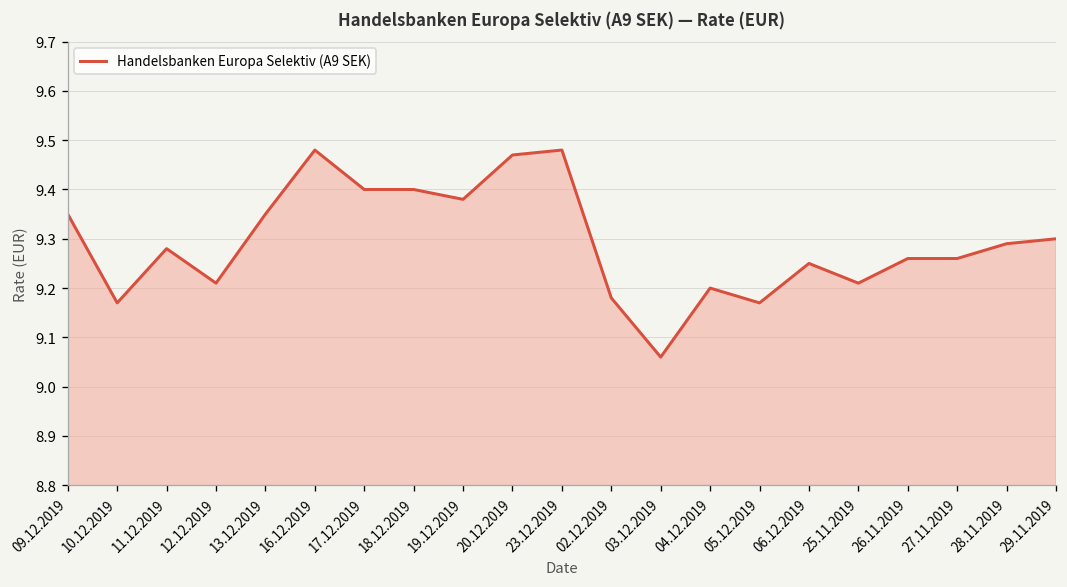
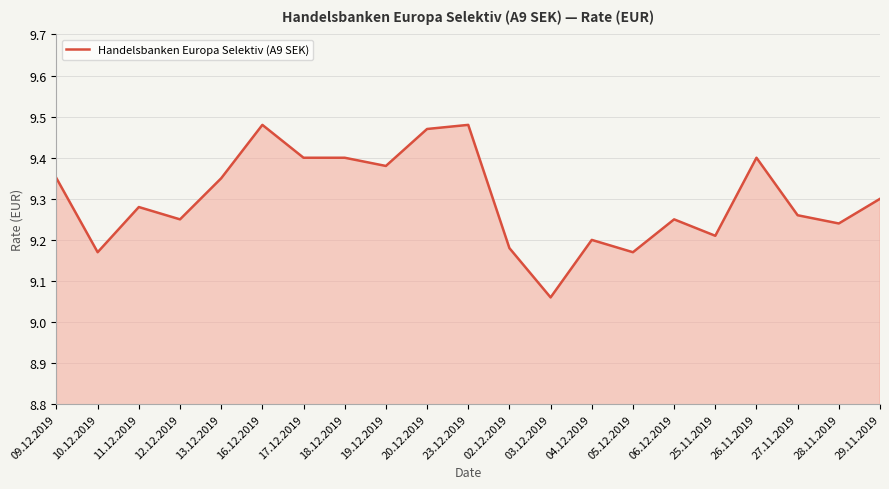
12.12.2019: 9.21 -> 9.25
26.11.2019: 9.26 -> 9.40
28.11.2019: 9.29 -> 9.24
